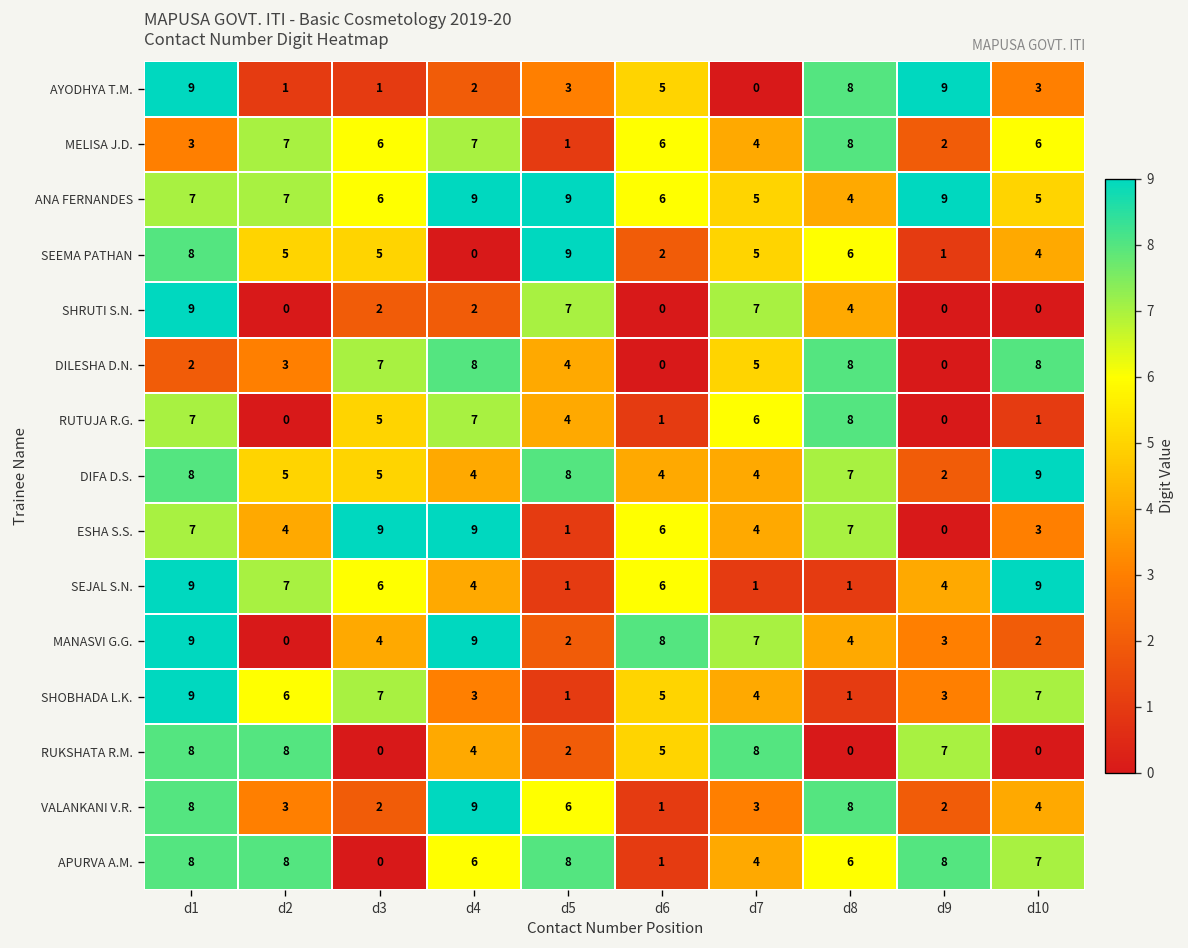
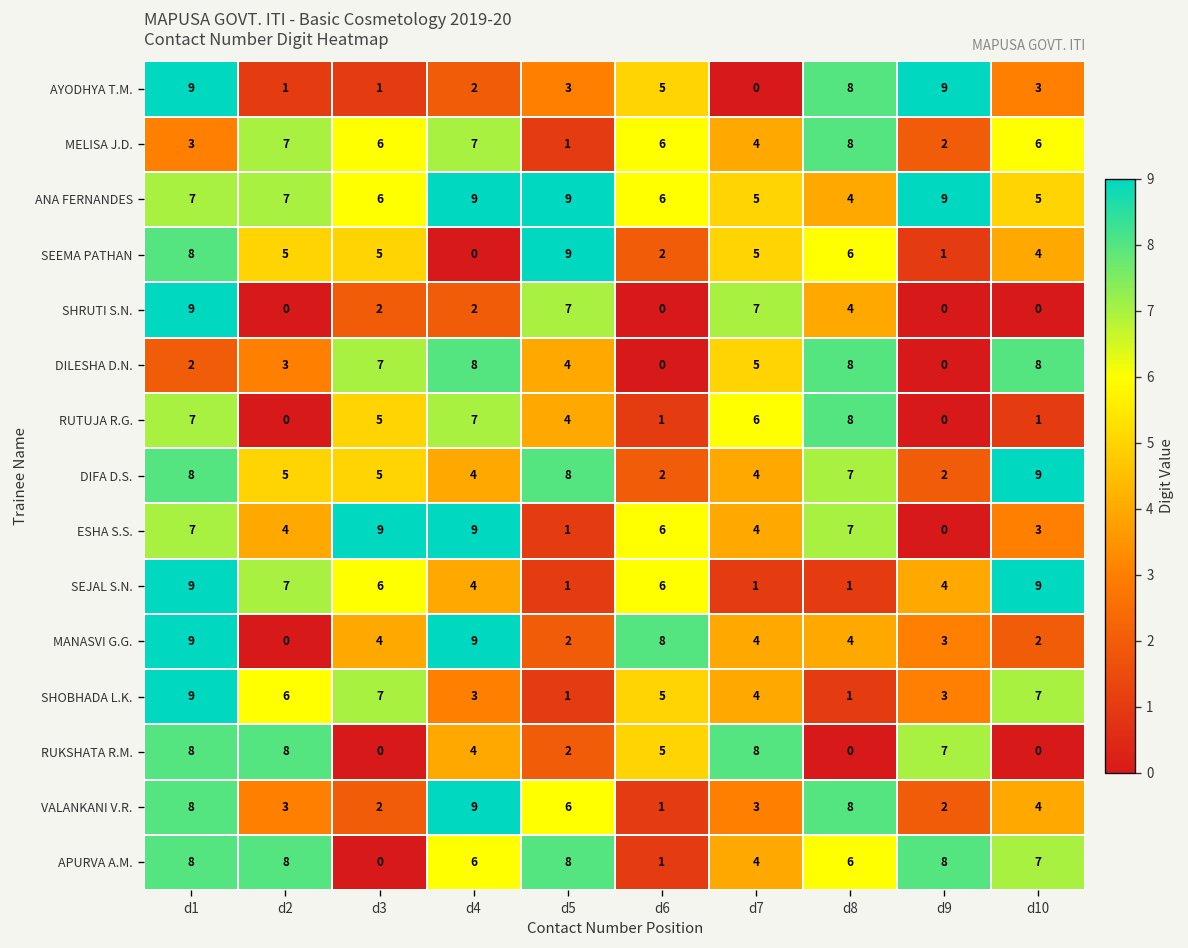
DIFA D.S., d6: 4 -> 2
MANASVI G.G., d7: 7 -> 4
